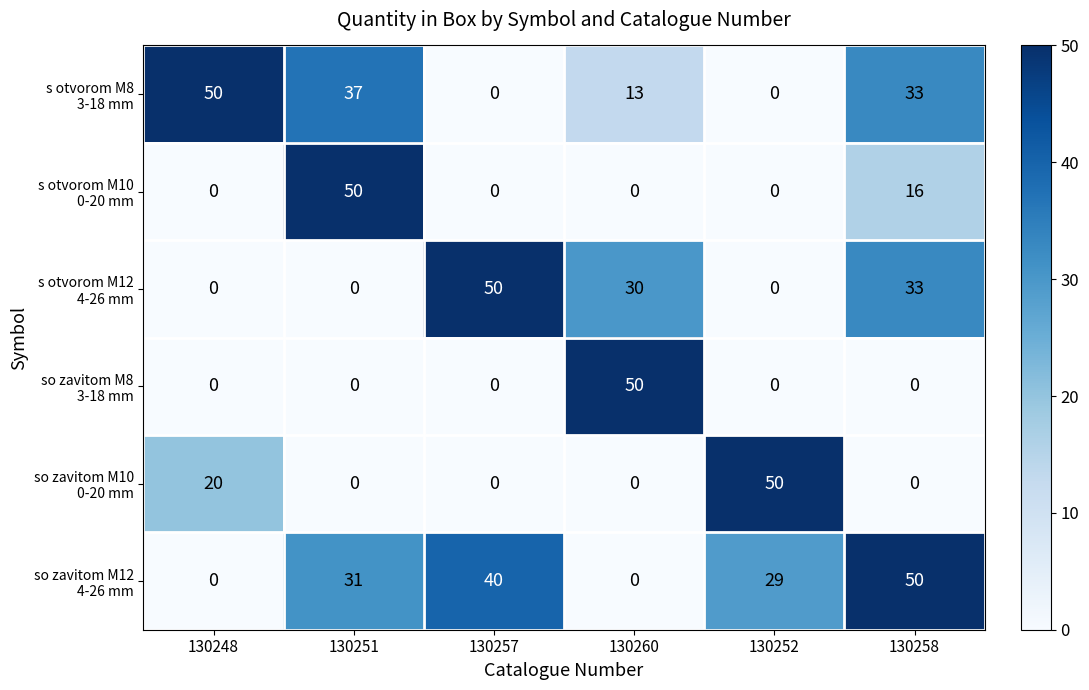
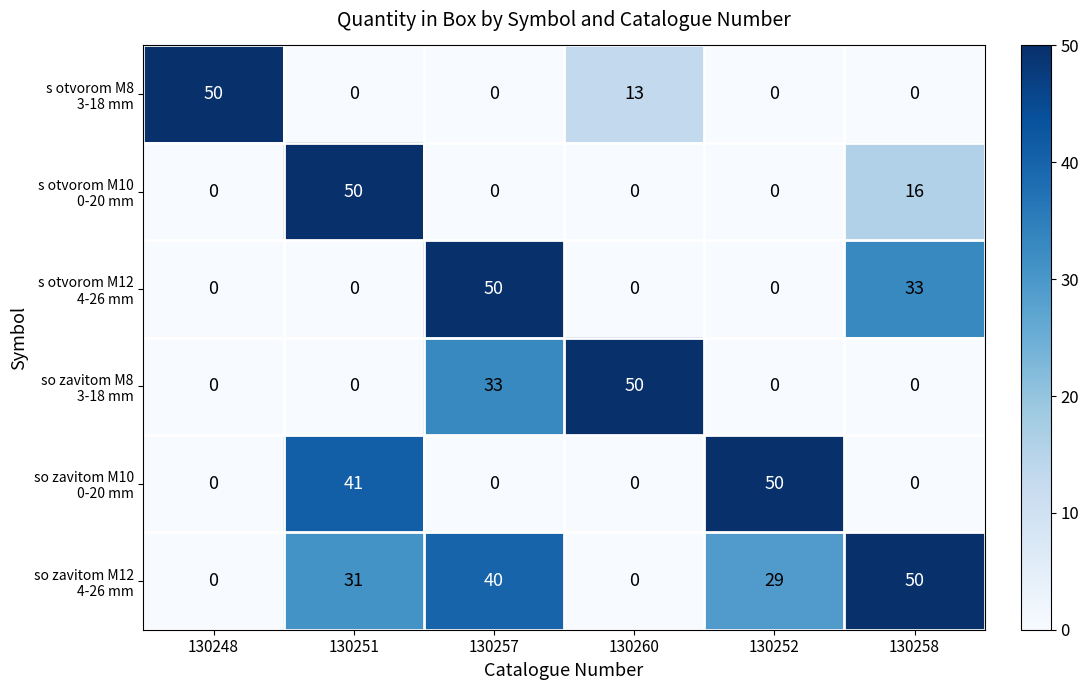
s otvorom M8 3-18 mm, 130251: 37 -> 0
s otvorom M8 3-18 mm, 130258: 33 -> 0
s otvorom M12 4-26 mm, 130260: 30 -> 0
so zavitom M8 3-18 mm, 130257: 0 -> 33
so zavitom M10 0-20 mm, 130248: 20 -> 0
so zavitom M10 0-20 mm, 130251: 0 -> 41
